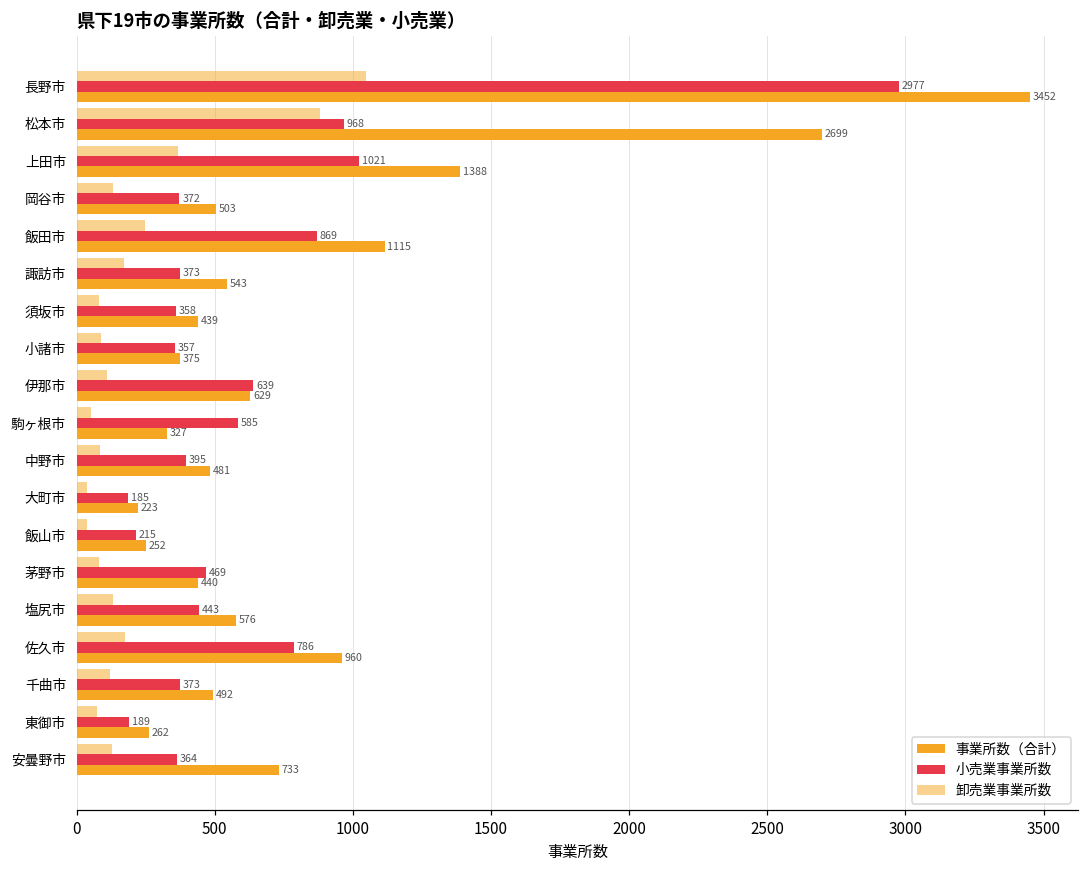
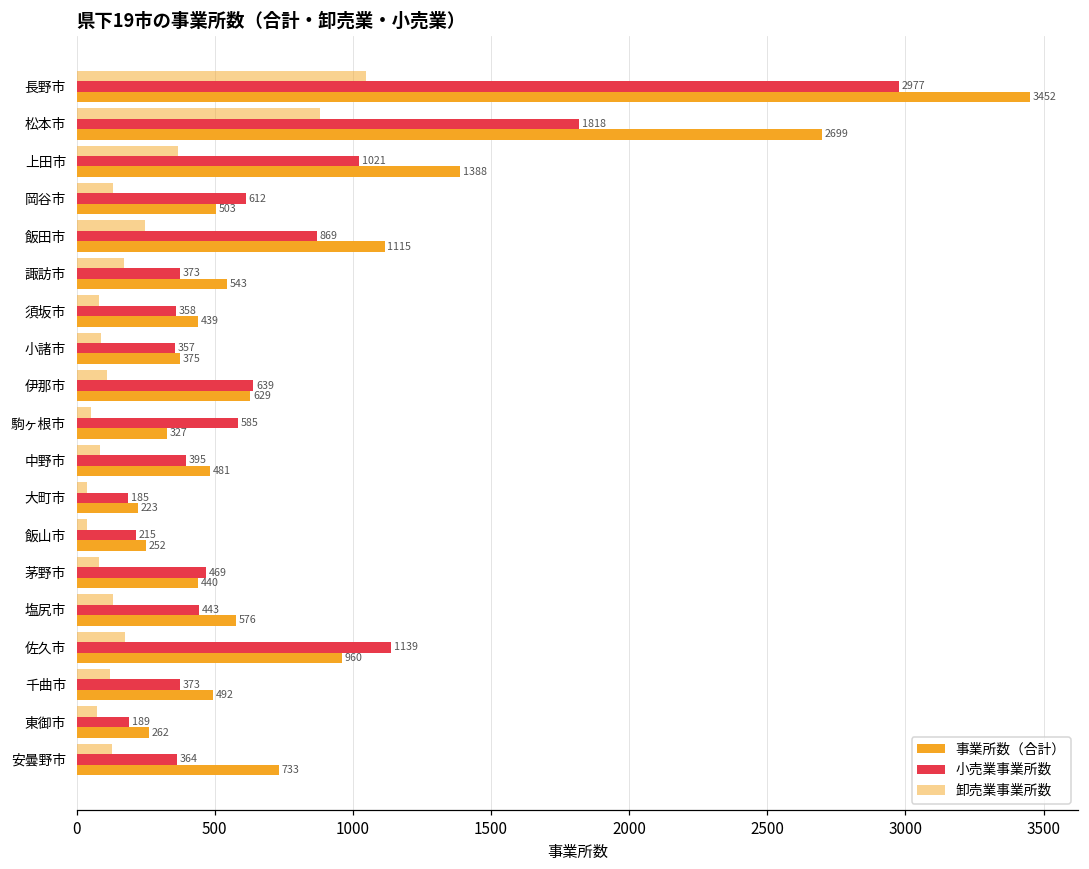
小売業事業所数, 松本市: 968 -> 1818
小売業事業所数, 岡谷市: 372 -> 612
小売業事業所数, 佐久市: 786 -> 1139
